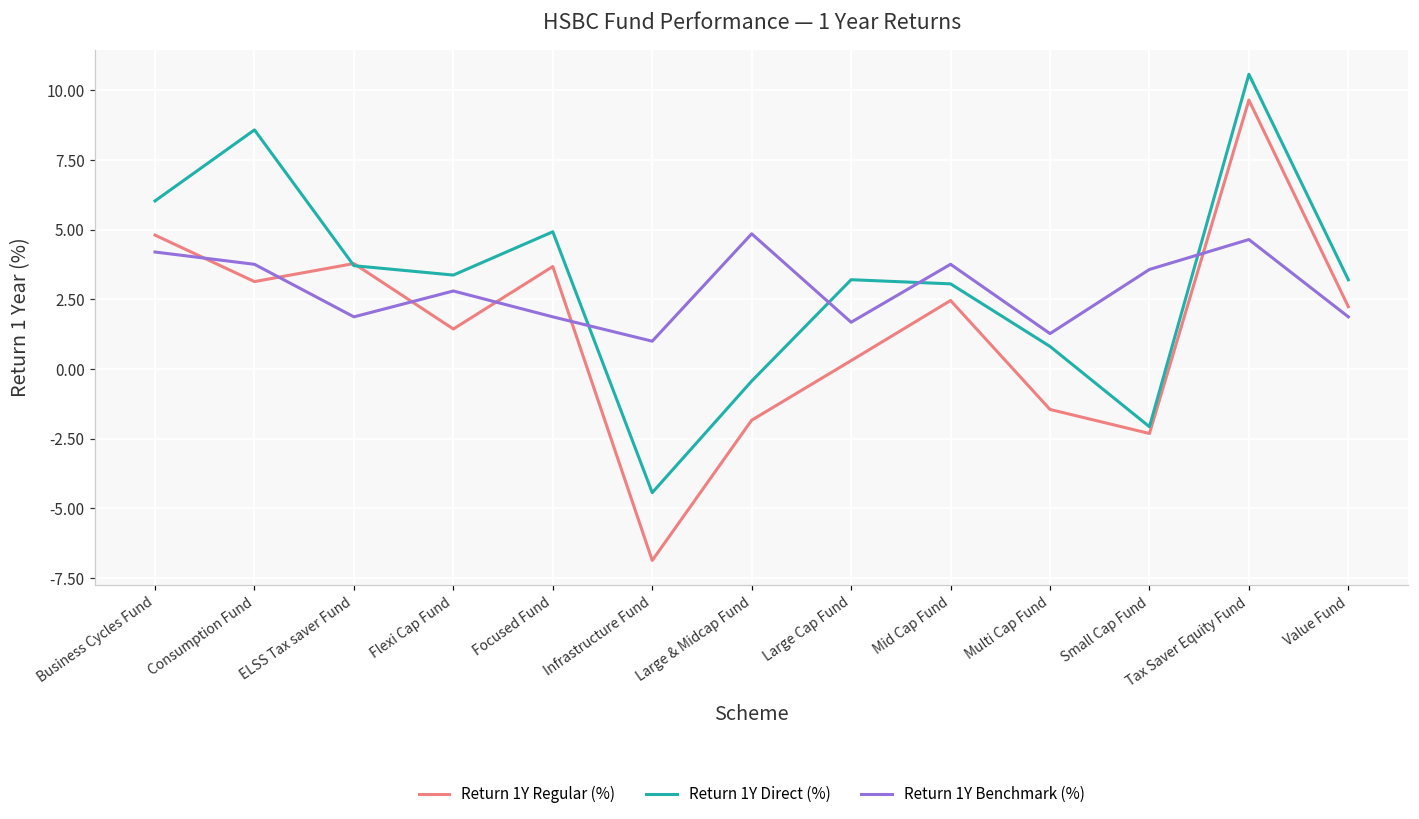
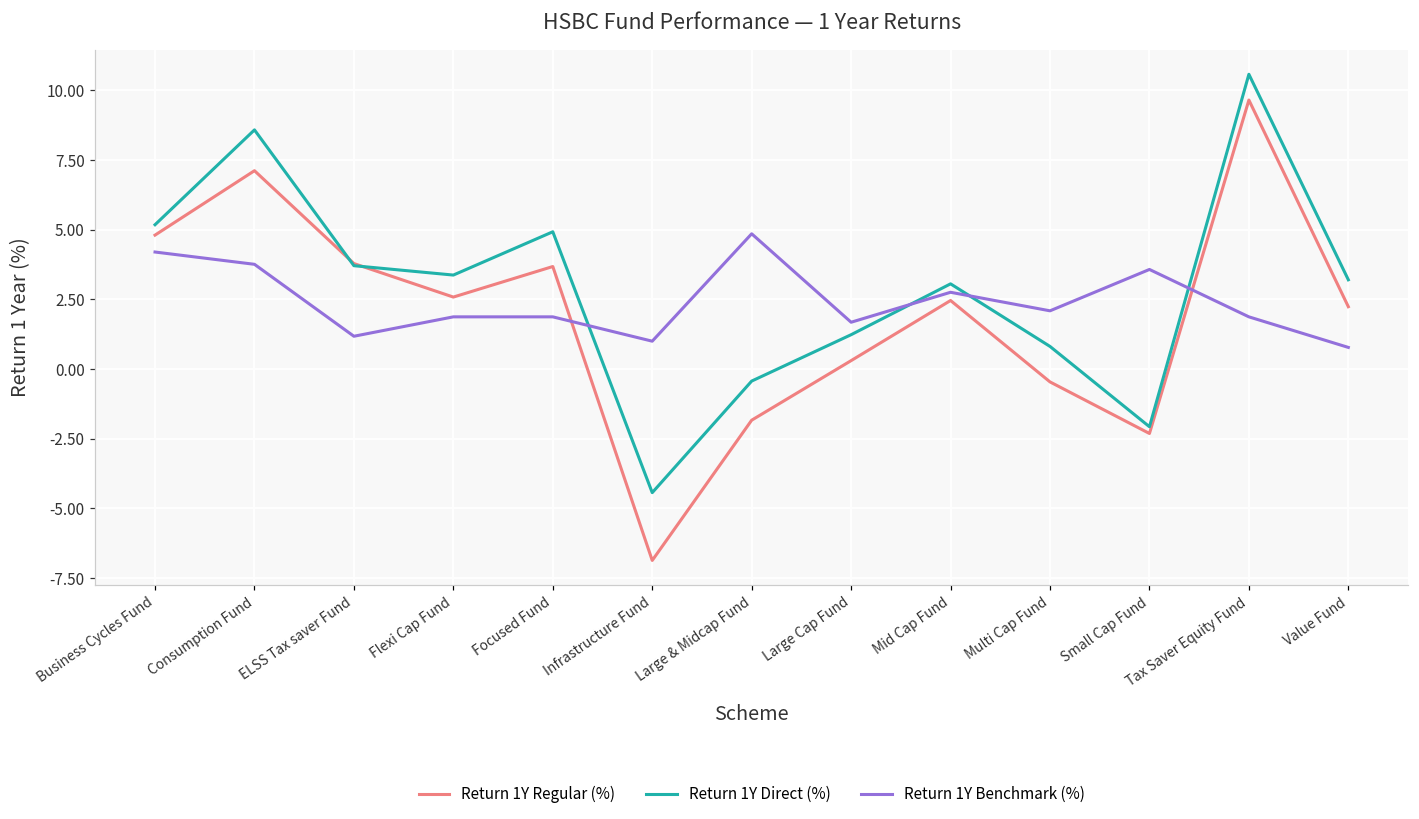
Return 1Y Direct (%), Business Cycles Fund: 6.0 -> 5.2
Return 1Y Regular (%), Consumption Fund: 3.1 -> 7.1
Return 1Y Benchmark (%), ELSS Tax saver Fund: 1.9 -> 1.2
Return 1Y Regular (%), Flexi Cap Fund: 1.4 -> 2.6
Return 1Y Benchmark (%), Flexi Cap Fund: 2.8 -> 1.9
Return 1Y Direct (%), Large Cap Fund: 3.2 -> 1.2
Return 1Y Benchmark (%), Mid Cap Fund: 3.8 -> 2.8
Return 1Y Regular (%), Multi Cap Fund: -1.4 -> -0.5
Return 1Y Benchmark (%), Multi Cap Fund: 1.3 -> 2.1
Return 1Y Benchmark (%), Tax Saver Equity Fund: 4.6 -> 1.9
Return 1Y Benchmark (%), Value Fund: 1.9 -> 0.8
